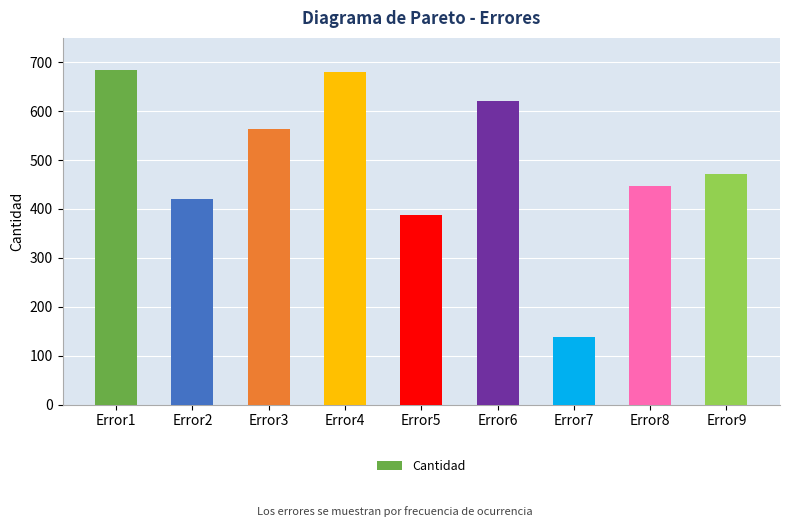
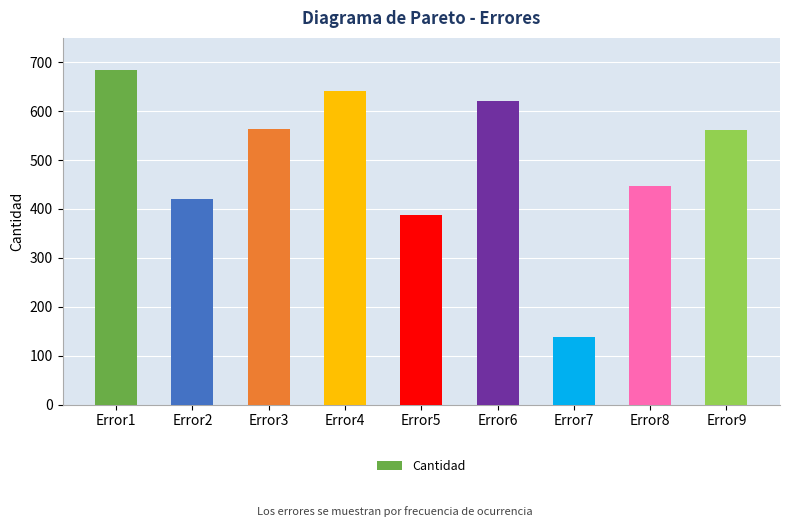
Error4: 680 -> 640
Error9: 470 -> 560
